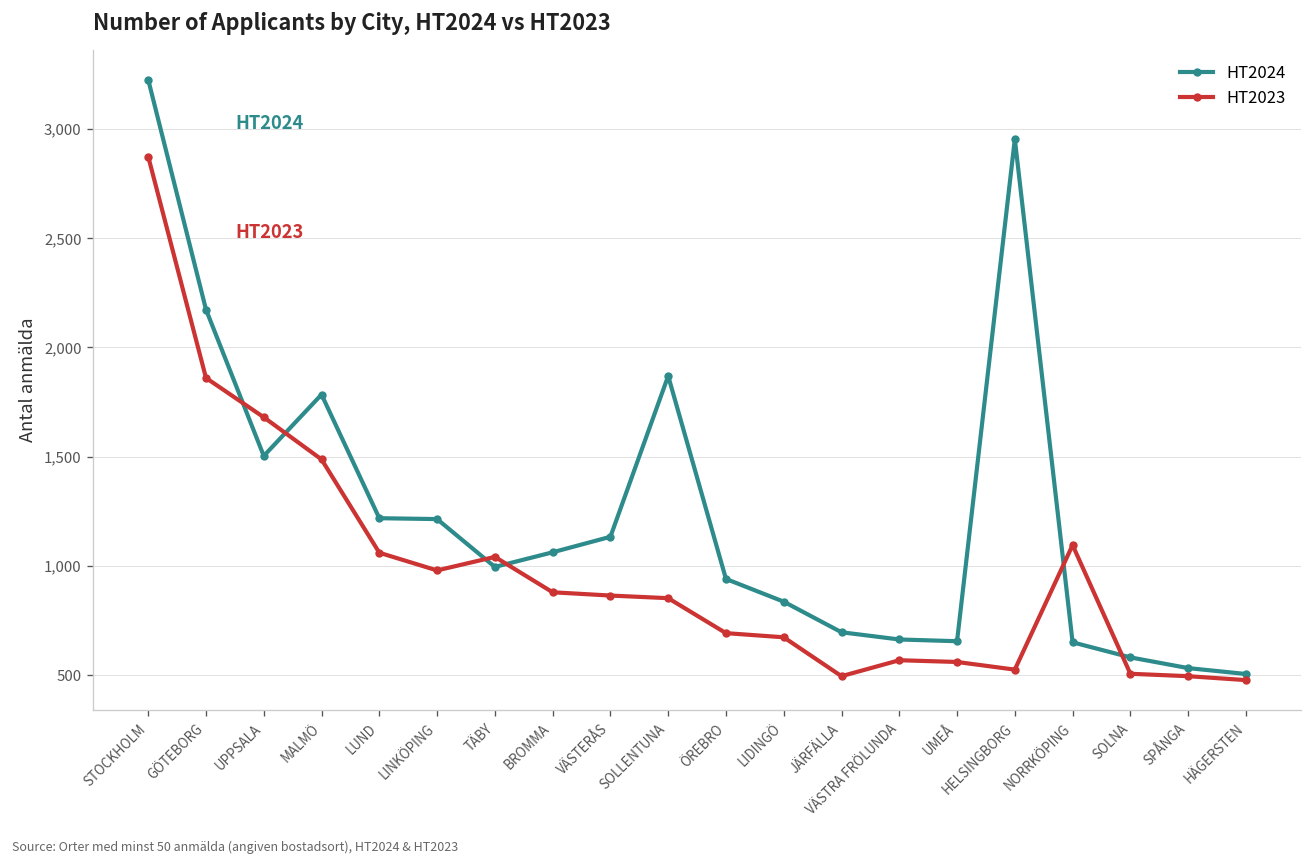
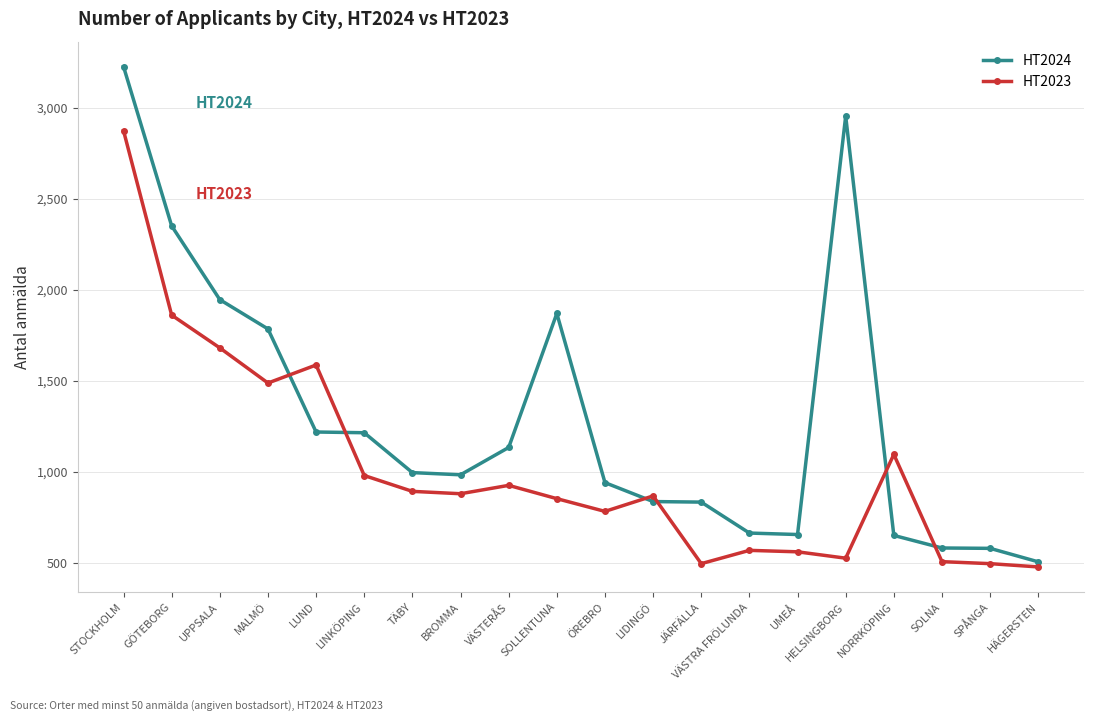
HT2024, GÖTEBORG: 2,170 -> 2,350
HT2024, UPPSALA: 1,500 -> 1,950
HT2023, LUND: 1,060 -> 1,590
HT2023, TÄBY: 1,040 -> 890
HT2024, BROMMA: 1,060 -> 980
HT2023, VÄSTERÅS: 860 -> 930
HT2023, ÖREBRO: 690 -> 780
HT2023, LIDINGÖ: 670 -> 870
HT2024, JÄRFÄLLA: 700 -> 830
HT2024, SPÅNGA: 530 -> 580
